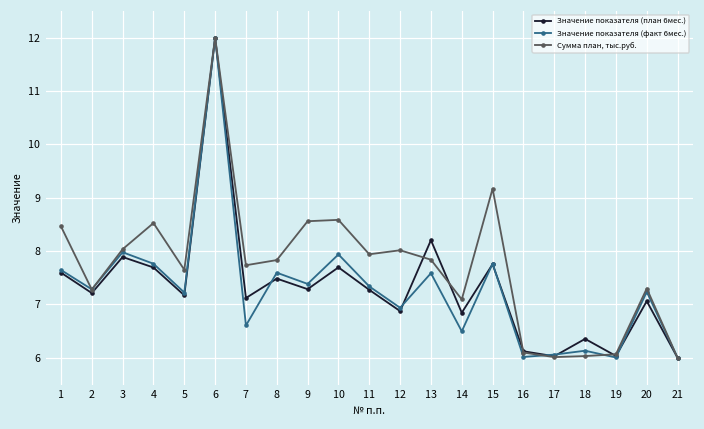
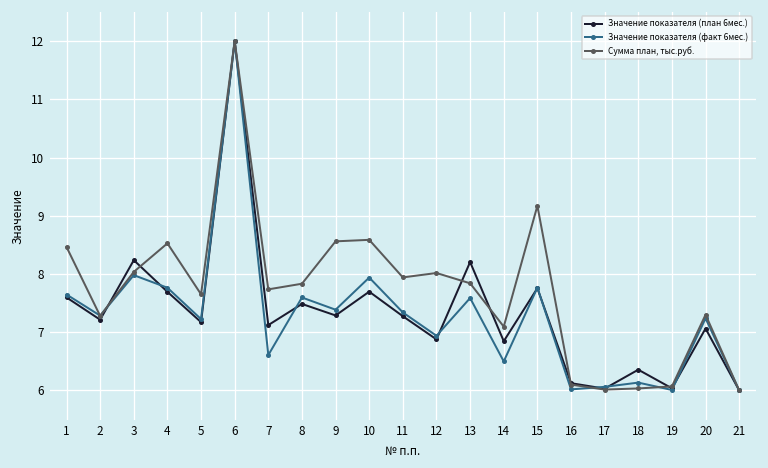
Значение показателя (план 6мес.), 3: 7.9 -> 8.2
